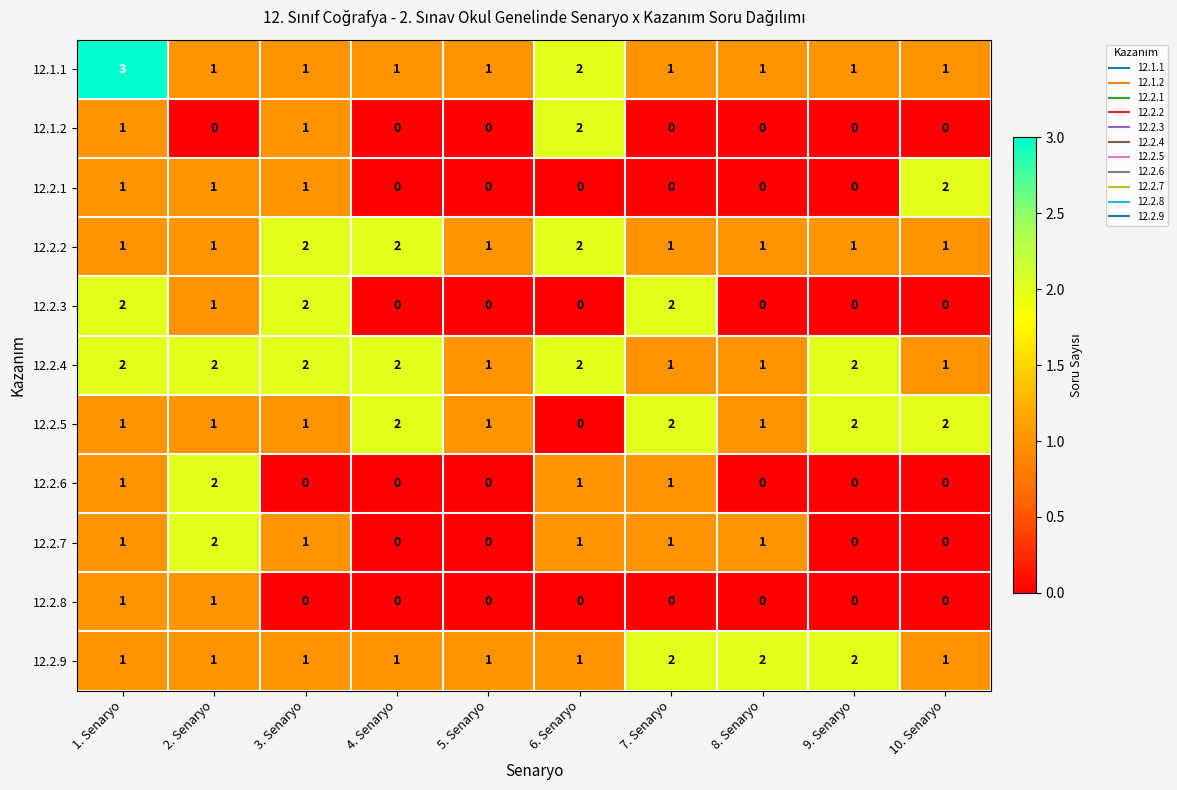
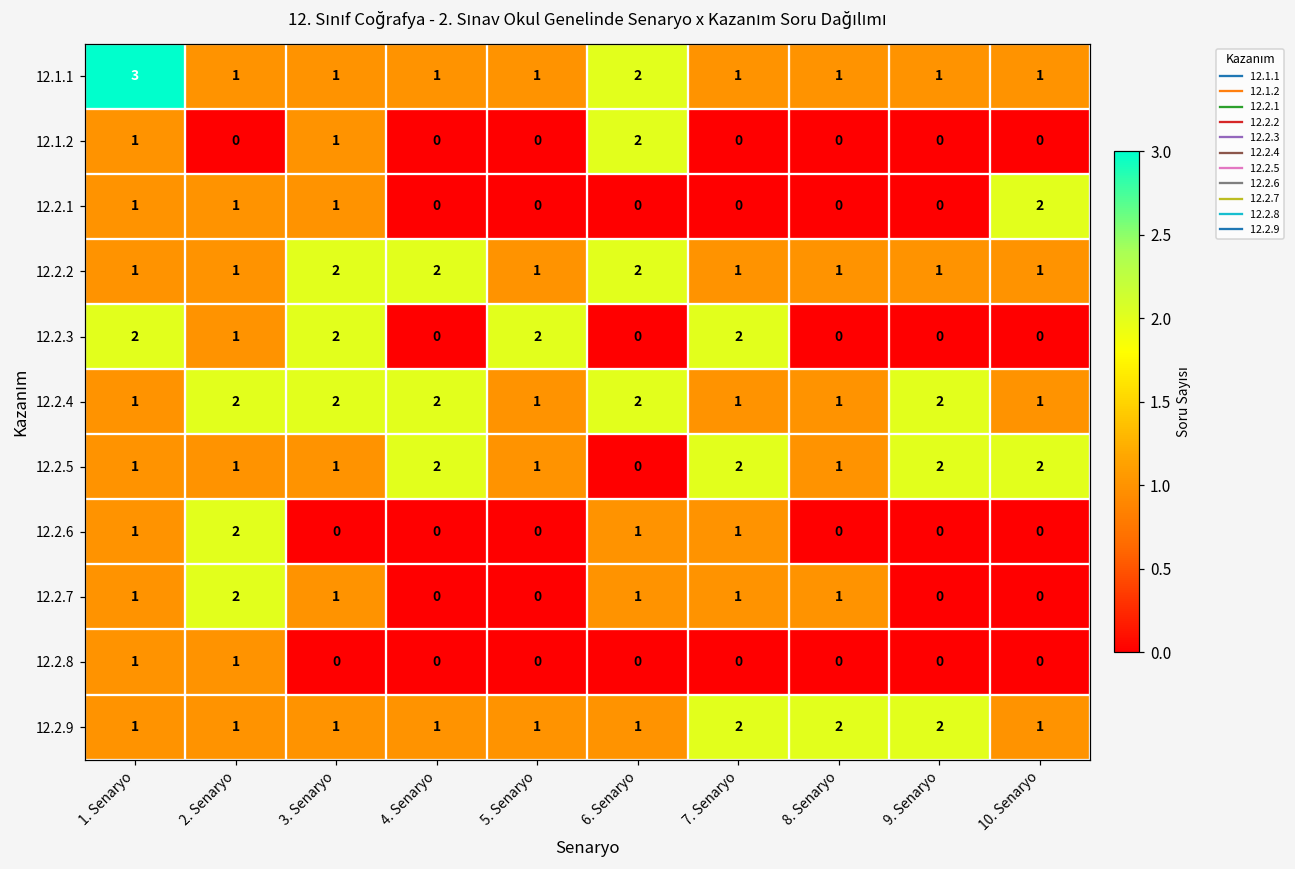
12.2.3, 5. Senaryo: 0 -> 2
12.2.4, 1. Senaryo: 2 -> 1
